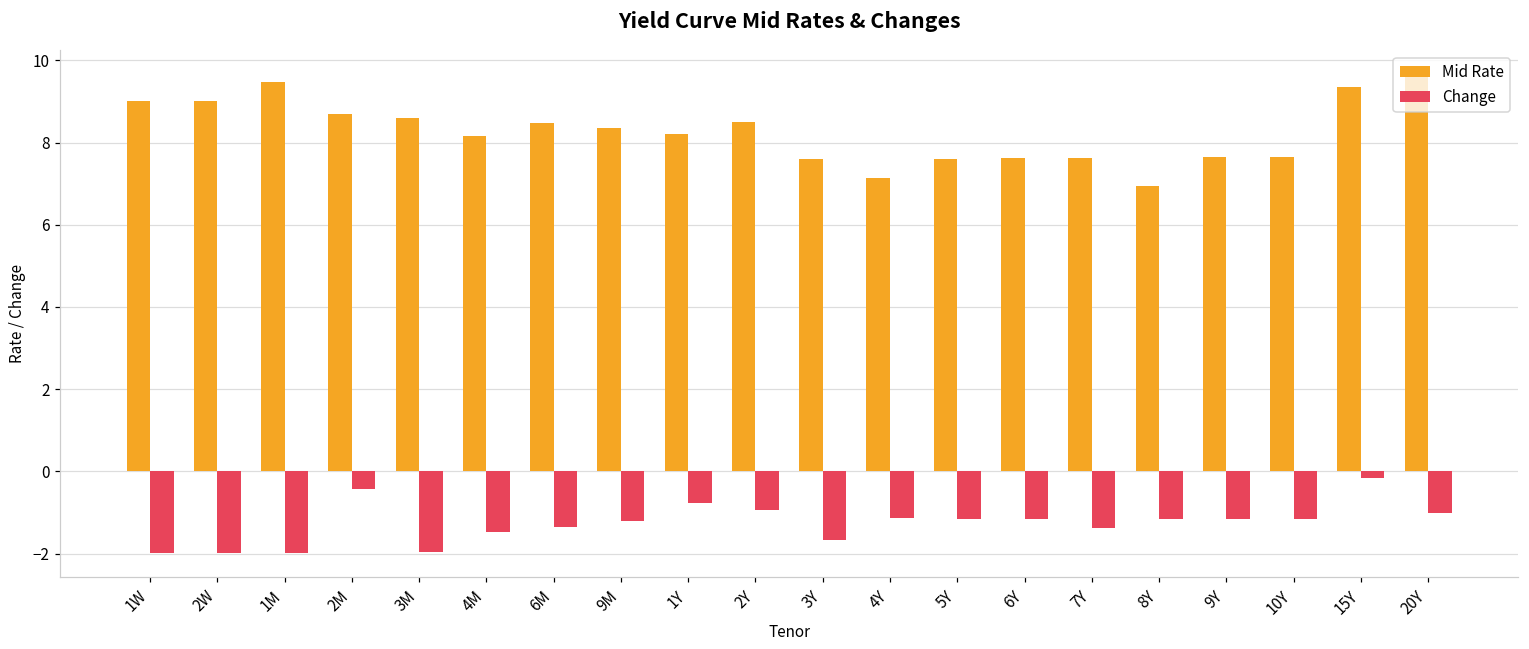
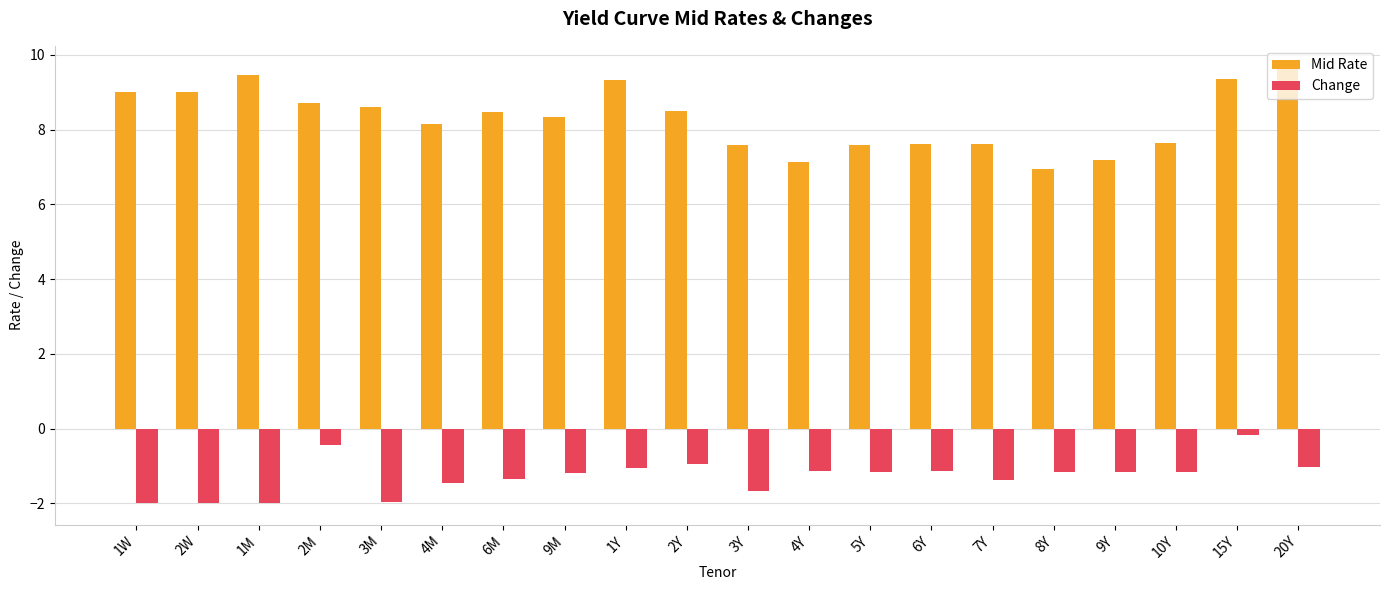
Mid Rate, 1Y: 8.2 -> 9.3
Change, 1Y: -0.8 -> -1.1
Mid Rate, 9Y: 7.6 -> 7.2
